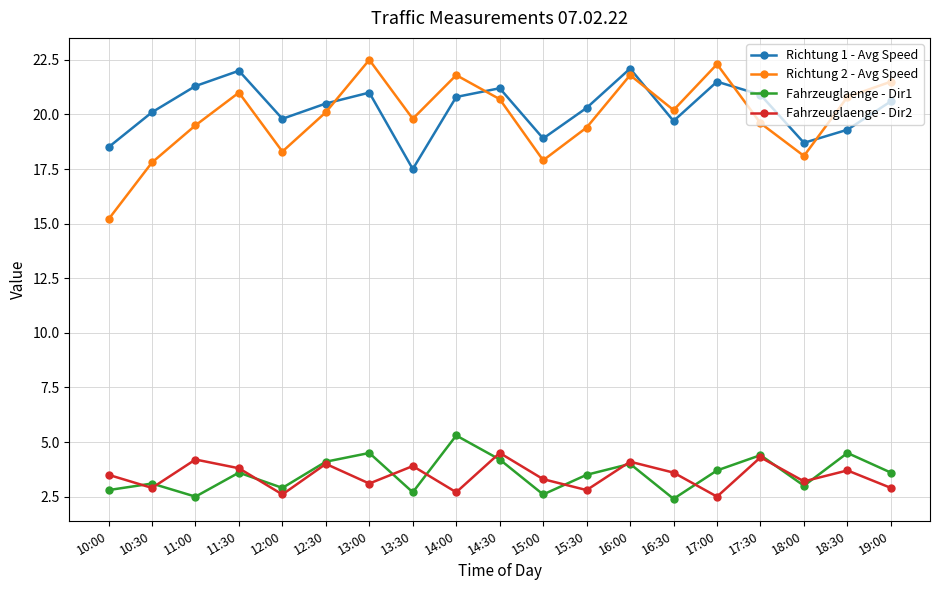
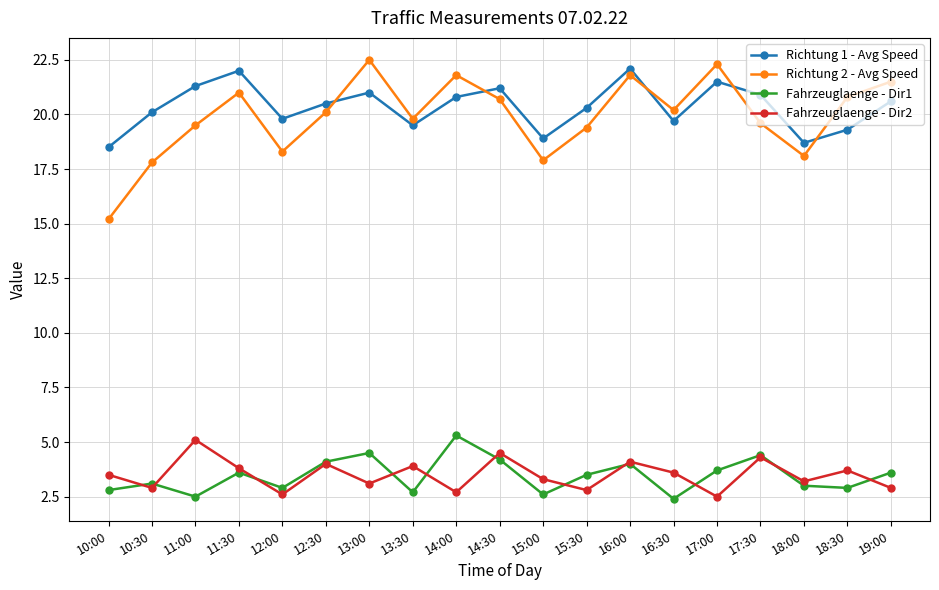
Fahrzeuglaenge - Dir2, 11:00: 4.2 -> 5.1
Richtung 1 - Avg Speed, 13:30: 17.5 -> 19.5
Fahrzeuglaenge - Dir1, 18:30: 4.5 -> 2.9
